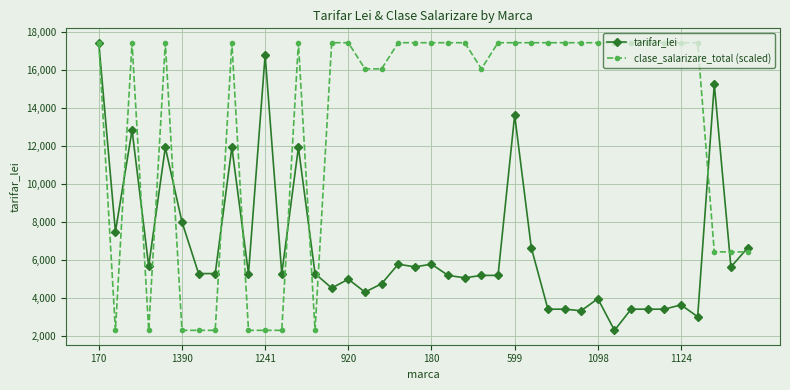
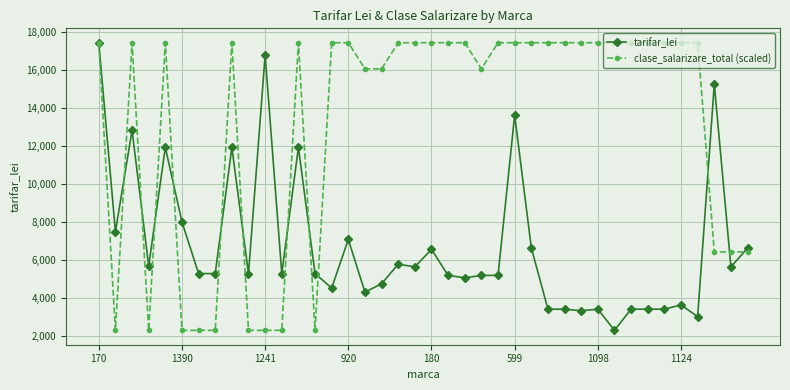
tarifar_lei, 920: 5,000 -> 7,100
tarifar_lei, 180: 5,800 -> 6,600
tarifar_lei, 1098: 4,000 -> 3,400
